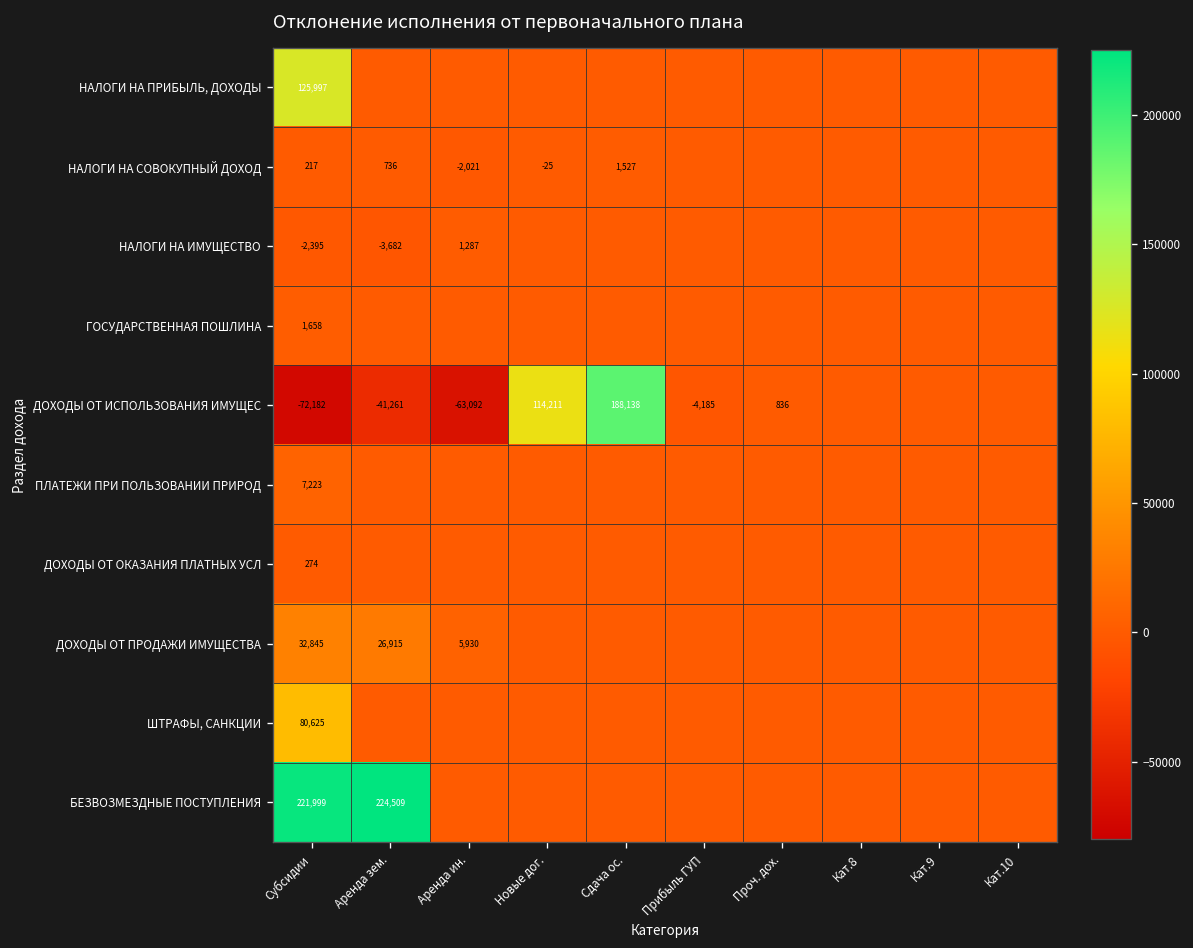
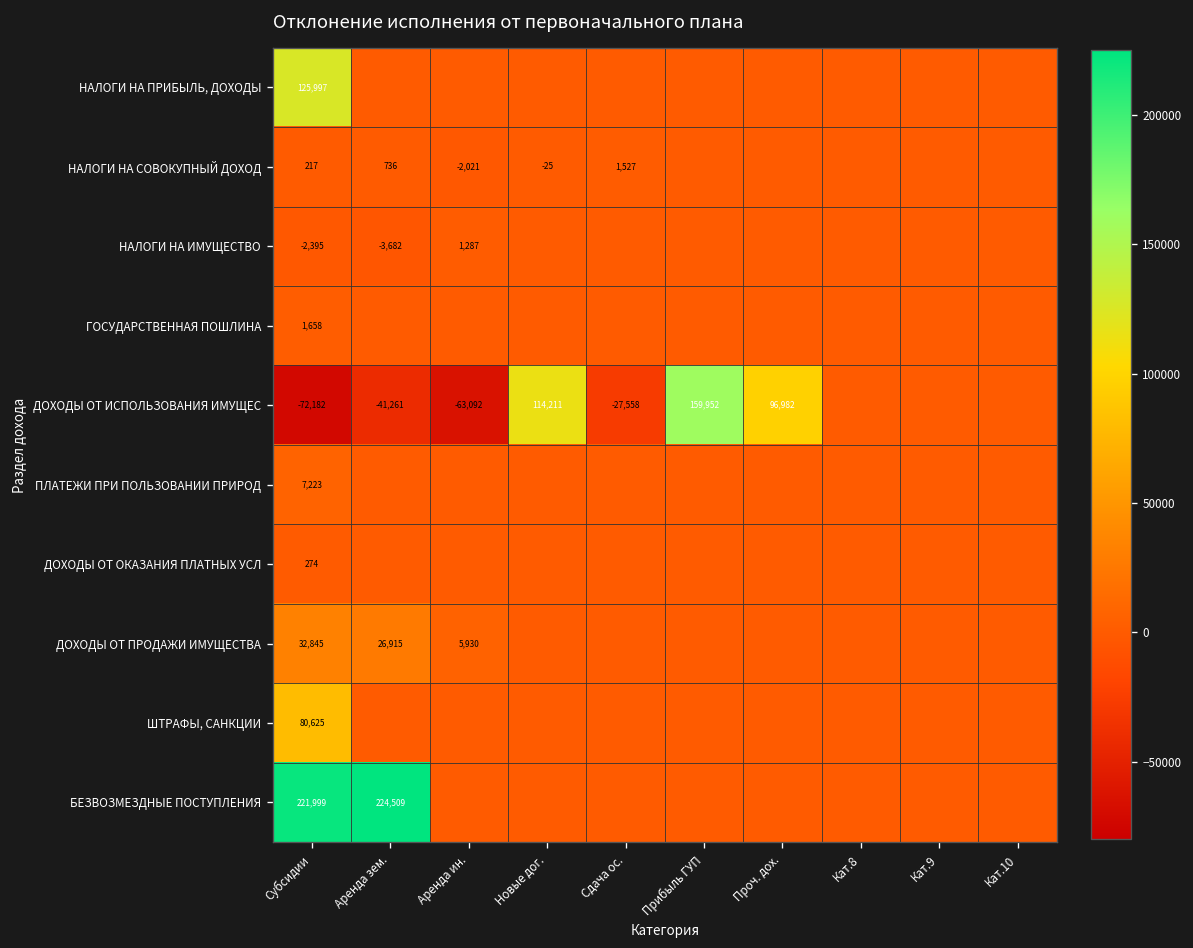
ДОХОДЫ ОТ ИСПОЛЬЗОВАНИЯ ИМУЩЕС, Сдача ос.: 188,138 -> -27,558
ДОХОДЫ ОТ ИСПОЛЬЗОВАНИЯ ИМУЩЕС, Прибыль ГУП: -4,185 -> 159,952
ДОХОДЫ ОТ ИСПОЛЬЗОВАНИЯ ИМУЩЕС, Проч. дох.: 836 -> 96,982
